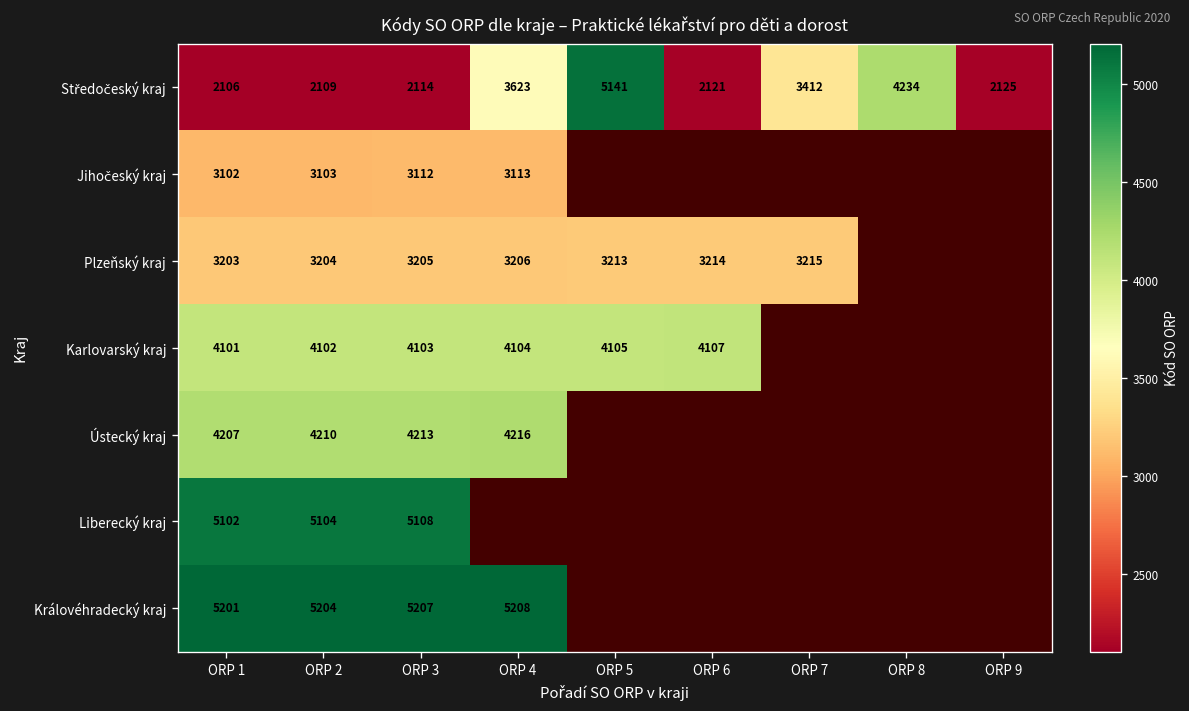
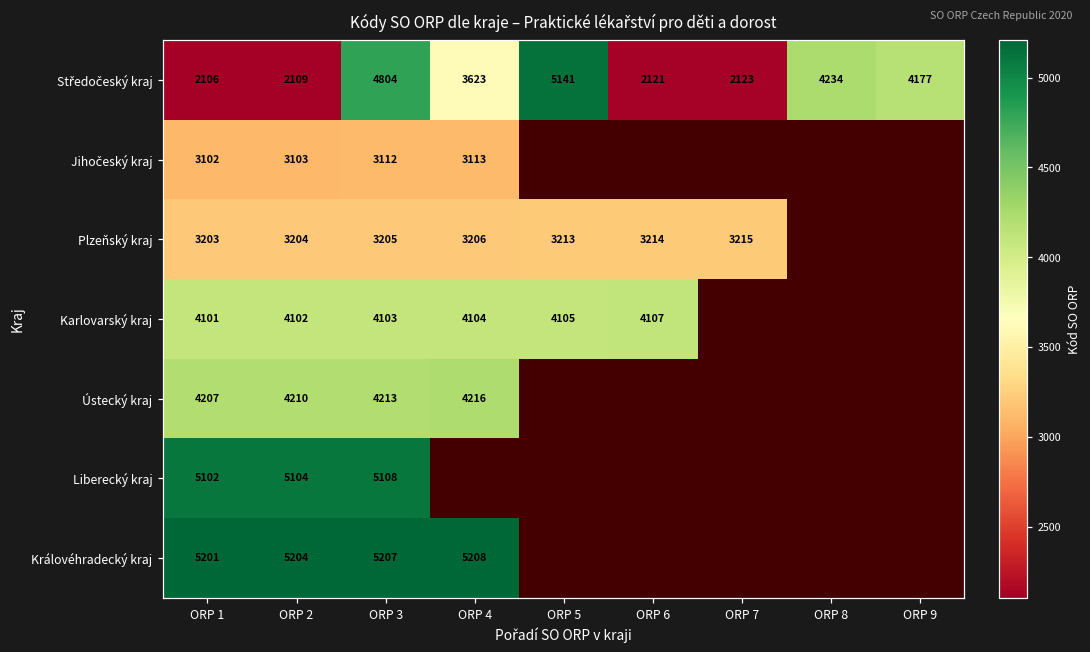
Středočeský kraj, ORP 3: 2114 -> 4804
Středočeský kraj, ORP 7: 3412 -> 2123
Středočeský kraj, ORP 9: 2125 -> 4177
